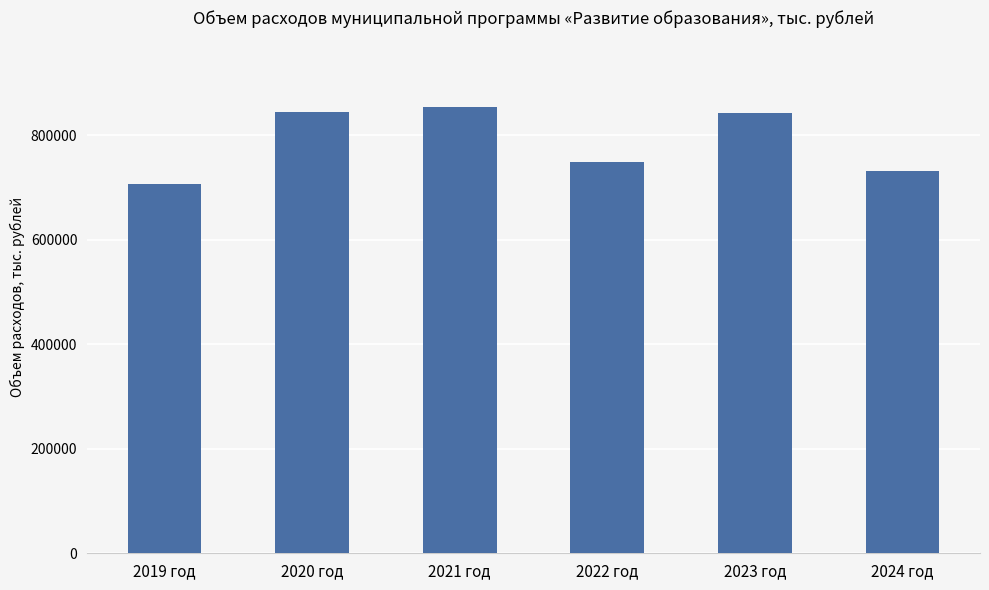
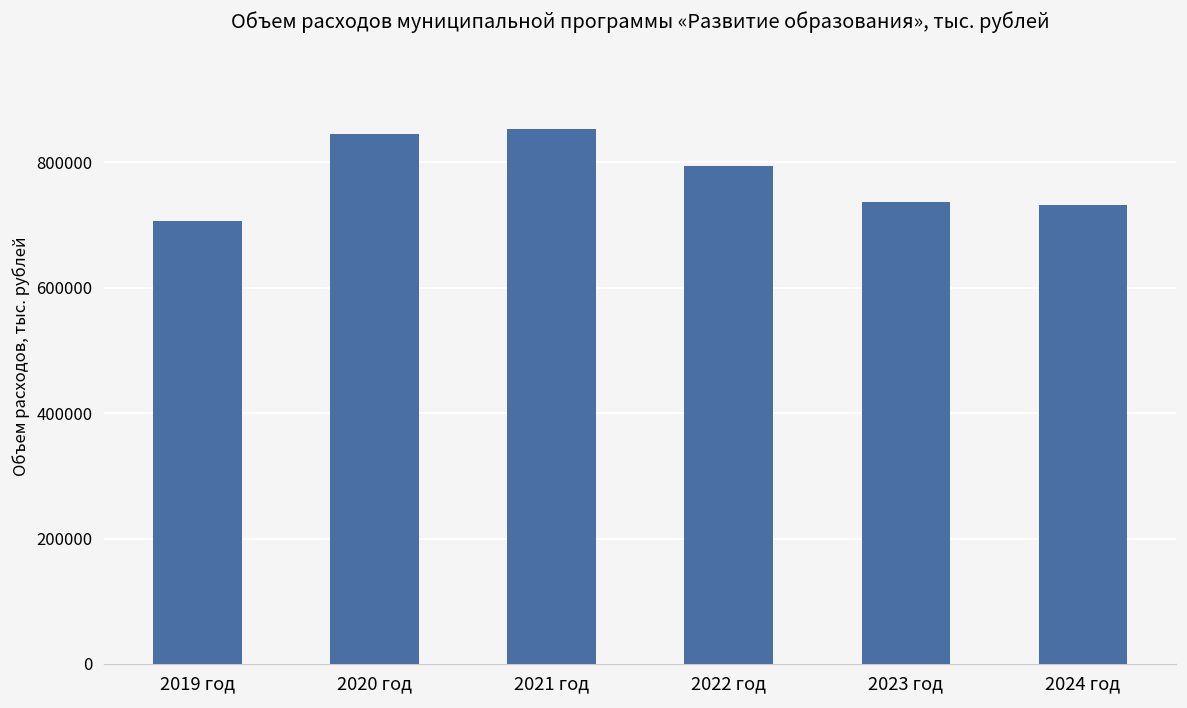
2022 год: 750000 -> 790000
2023 год: 840000 -> 740000
